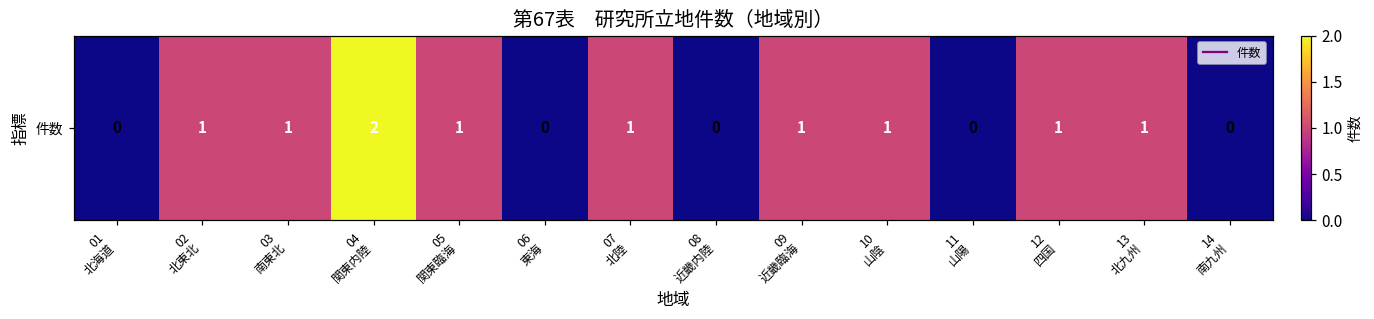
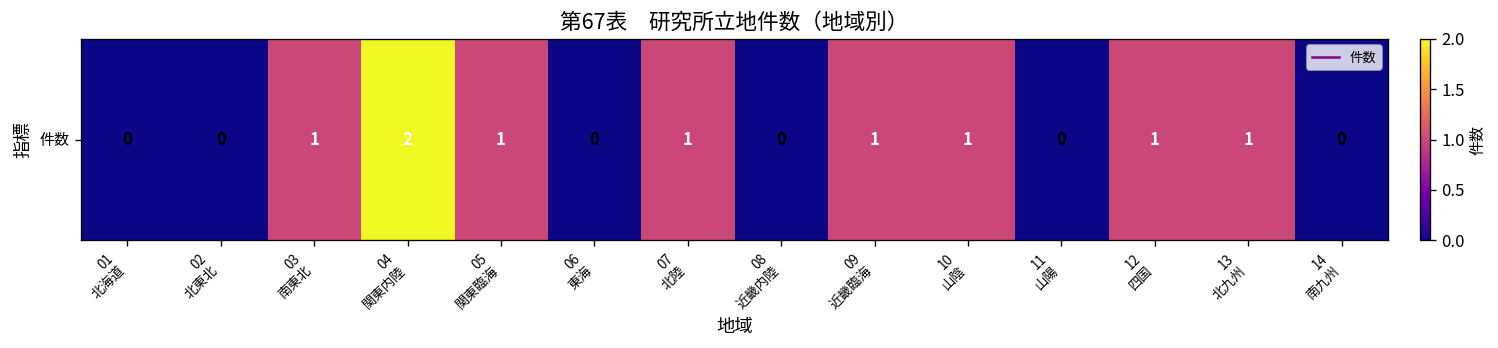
件数, 02 北東北: 1 -> 0
